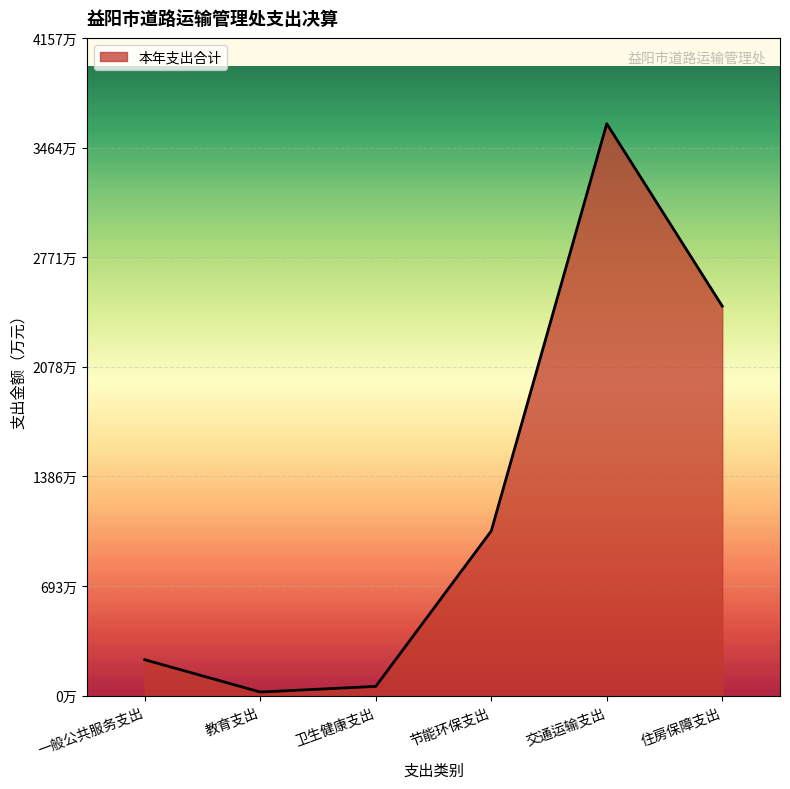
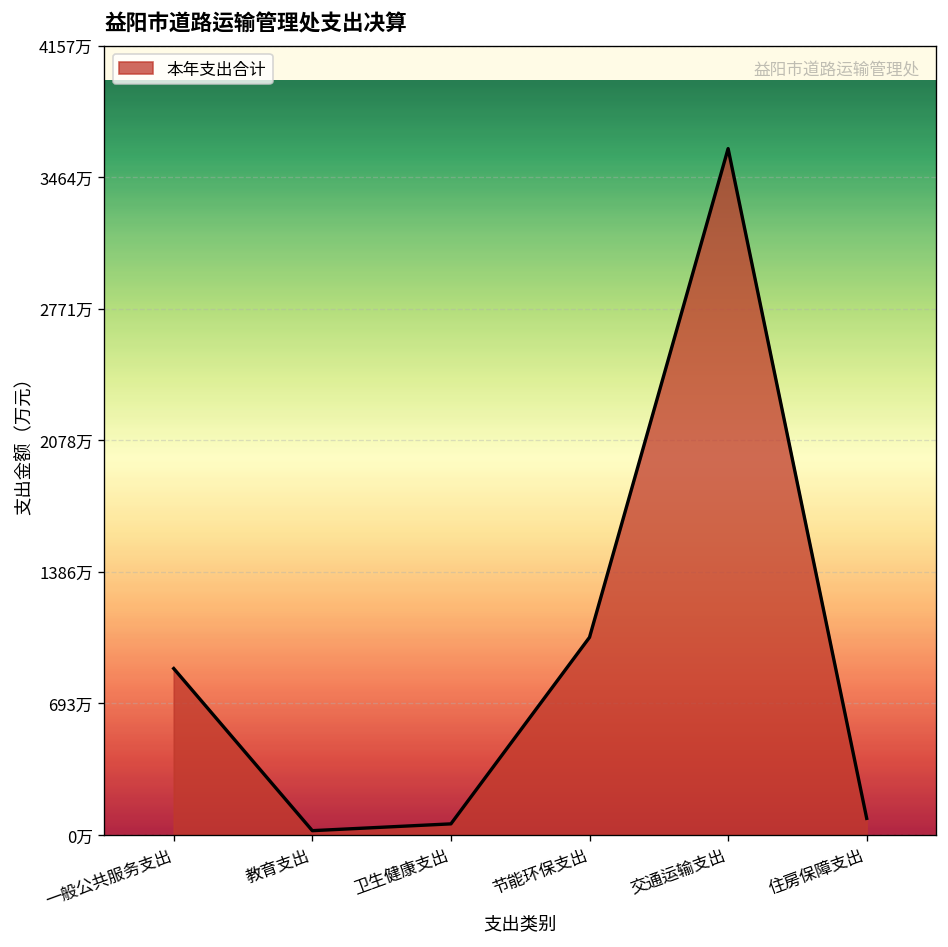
一般公共服务支出: 230万 -> 880万
住房保障支出: 2460万 -> 90万
